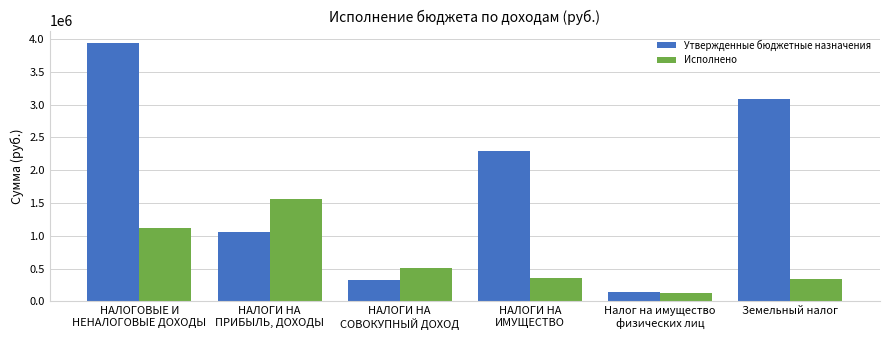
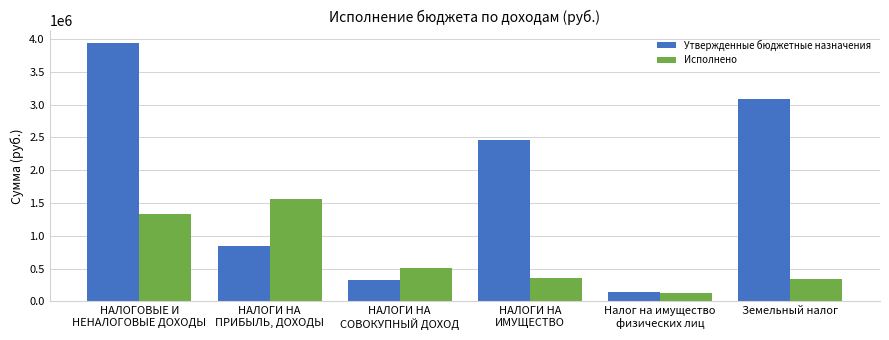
Исполнено, НАЛОГОВЫЕ И НЕНАЛОГОВЫЕ ДОХОДЫ: 1100000 -> 1300000
Утвержденные бюджетные назначения, НАЛОГИ НА ПРИБЫЛЬ, ДОХОДЫ: 1100000 -> 800000
Утвержденные бюджетные назначения, НАЛОГИ НА ИМУЩЕСТВО: 2300000 -> 2500000
